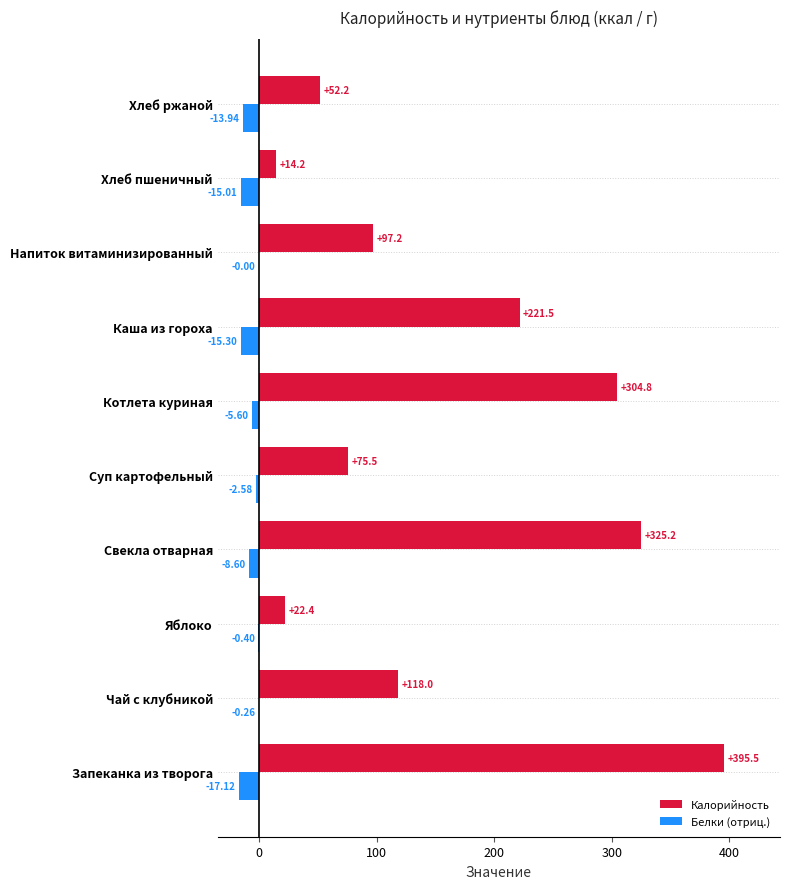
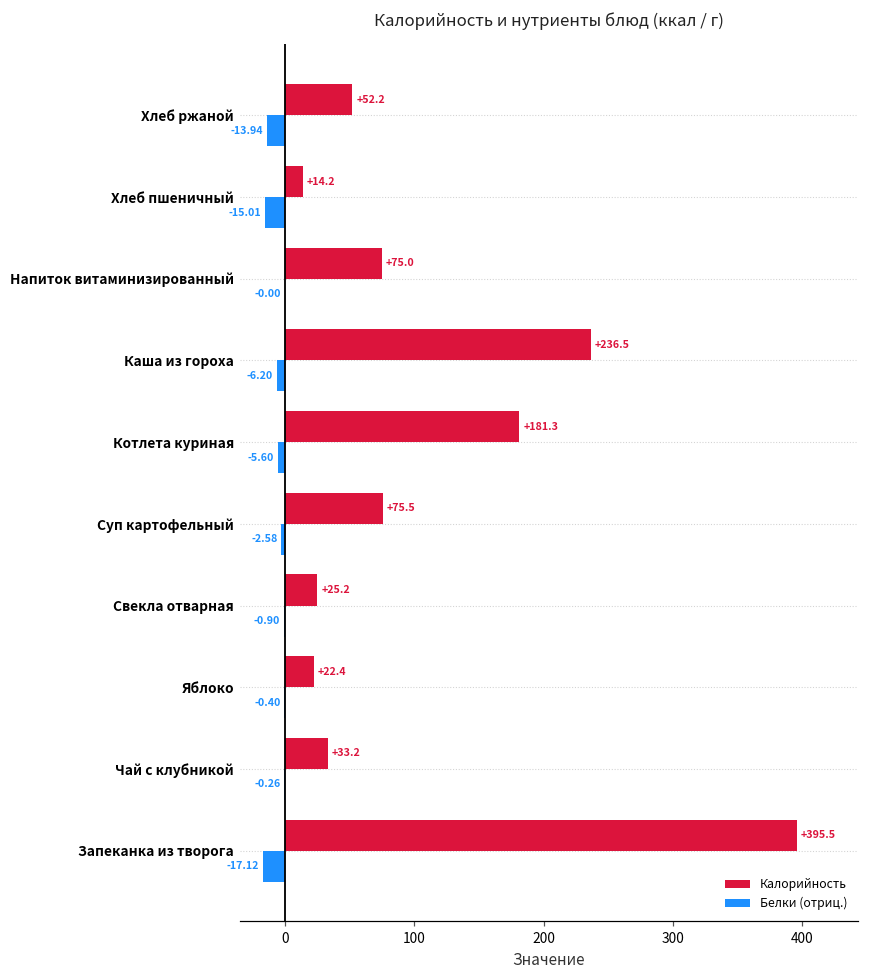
Калорийность, Напиток витаминизированный: +97.2 -> +75.0
Калорийность, Каша из гороха: +221.5 -> +236.5
Белки (отриц.), Каша из гороха: -15.30 -> -6.20
Калорийность, Котлета куриная: +304.8 -> +181.3
Калорийность, Свекла отварная: +325.2 -> +25.2
Белки (отриц.), Свекла отварная: -8.60 -> -0.90
Калорийность, Чай с клубникой: +118.0 -> +33.2
